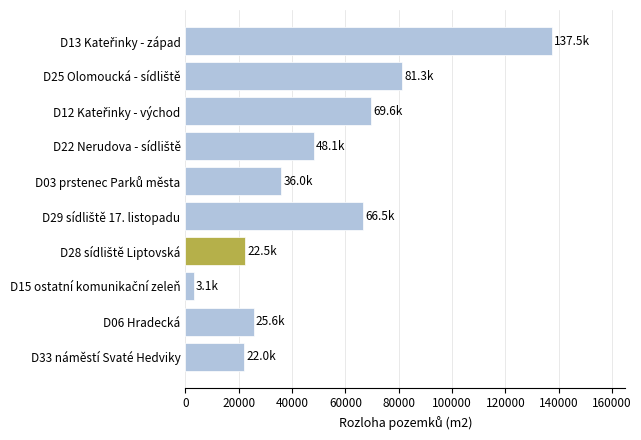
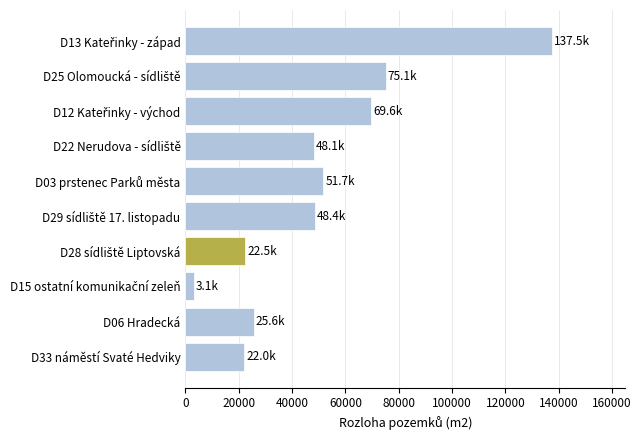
D25 Olomoucká - sídliště: 81.3k -> 75.1k
D03 prstenec Parků města: 36.0k -> 51.7k
D29 sídliště 17. listopadu: 66.5k -> 48.4k
